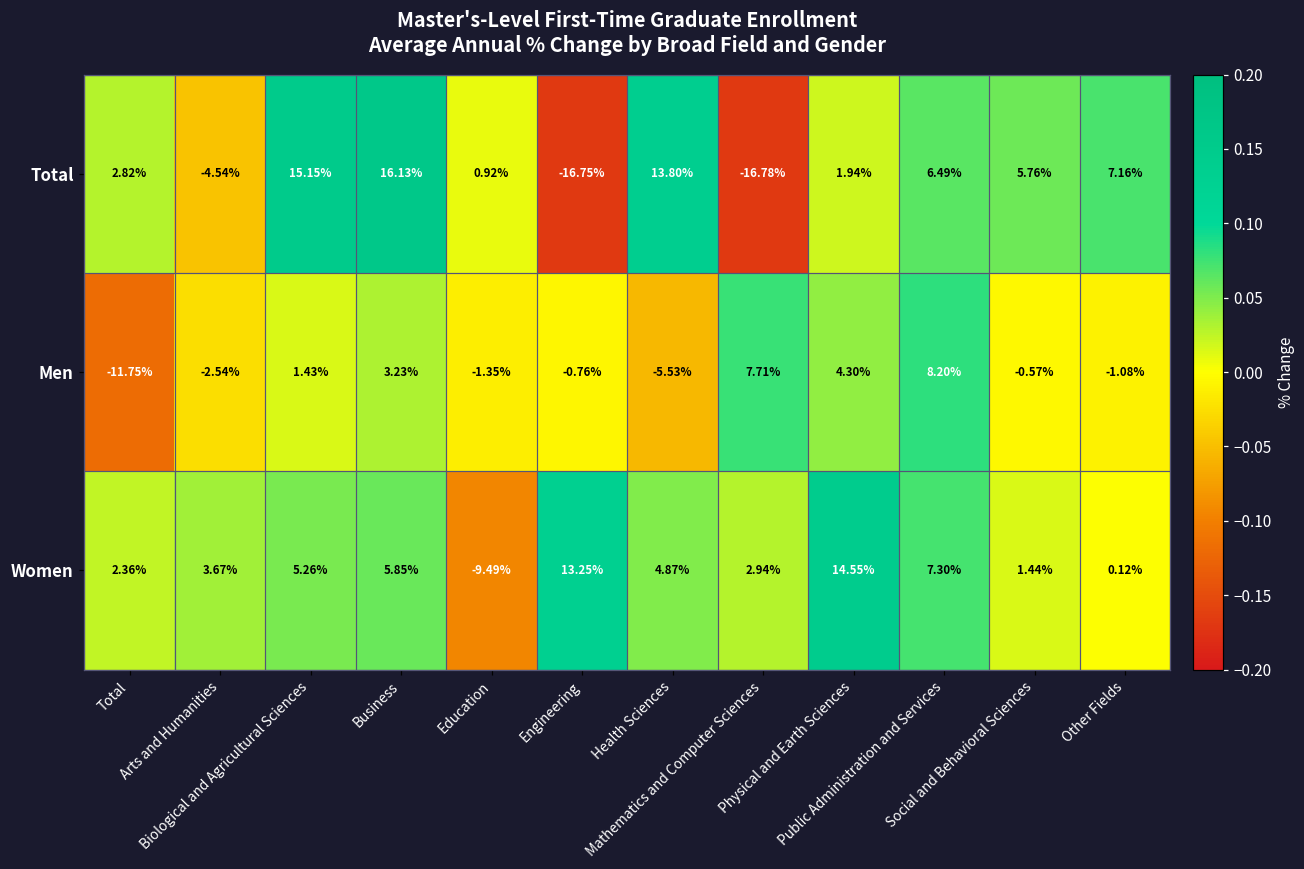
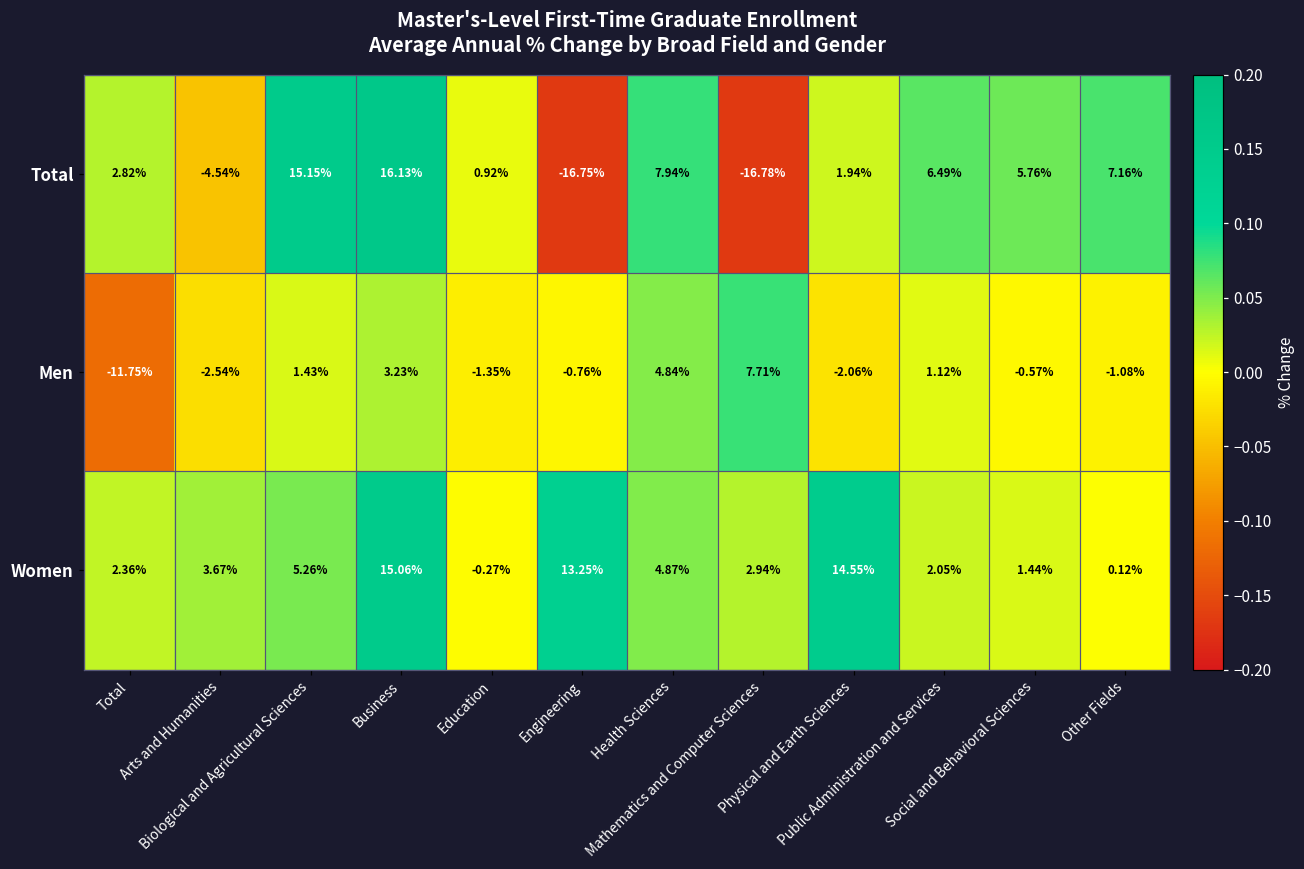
Total, Health Sciences: 13.80% -> 7.94%
Men, Health Sciences: -5.53% -> 4.84%
Men, Physical and Earth Sciences: 4.30% -> -2.06%
Men, Public Administration and Services: 8.20% -> 1.12%
Women, Business: 5.85% -> 15.06%
Women, Education: -9.49% -> -0.27%
Women, Public Administration and Services: 7.30% -> 2.05%
